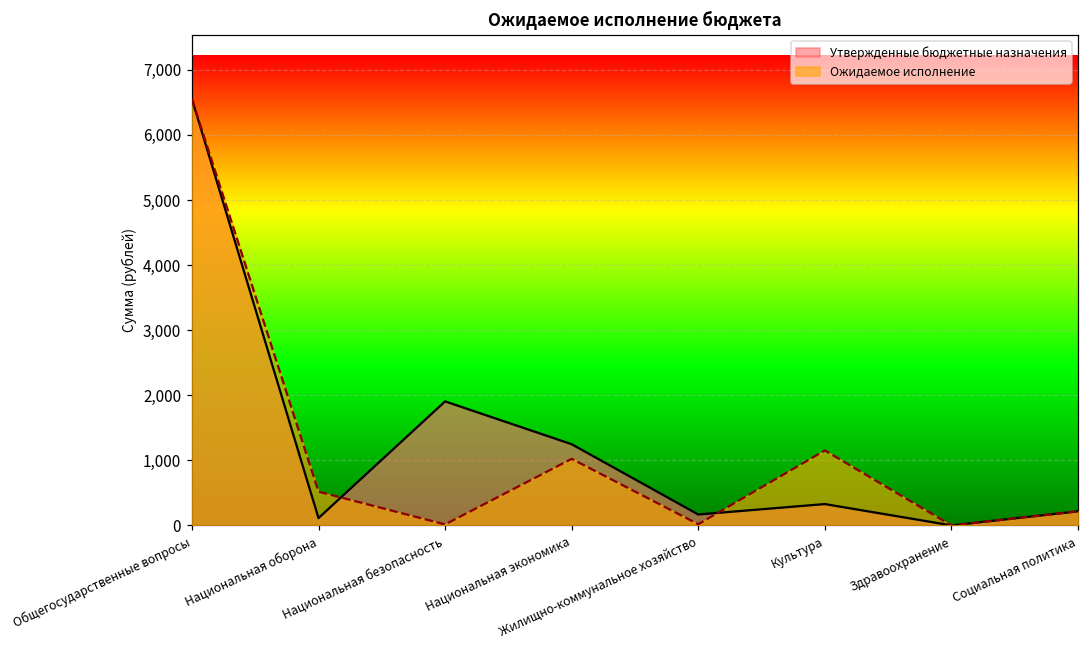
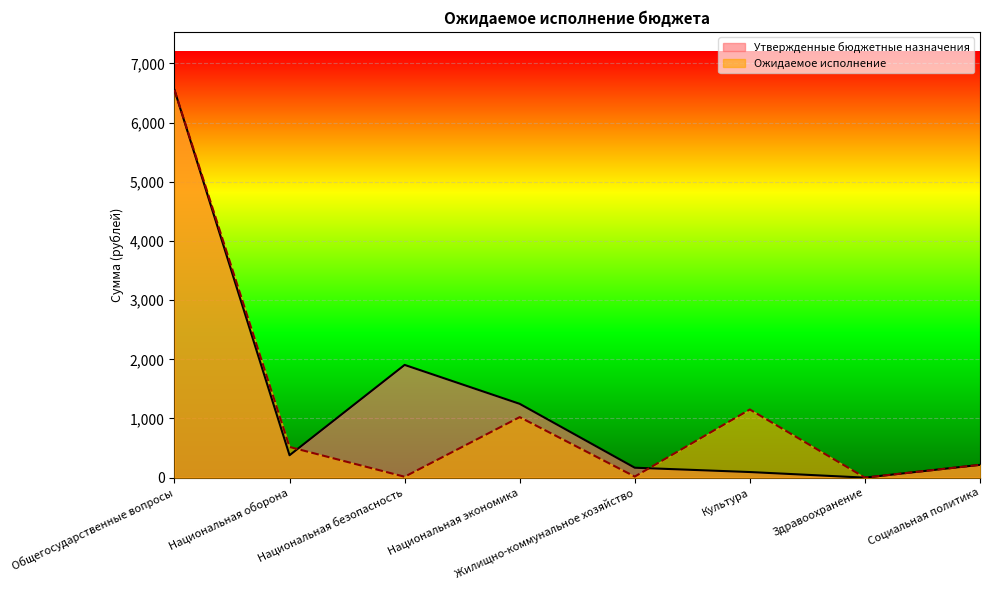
Утвержденные бюджетные назначения, Национальная оборона: 100 -> 400
Утвержденные бюджетные назначения, Культура: 300 -> 100
